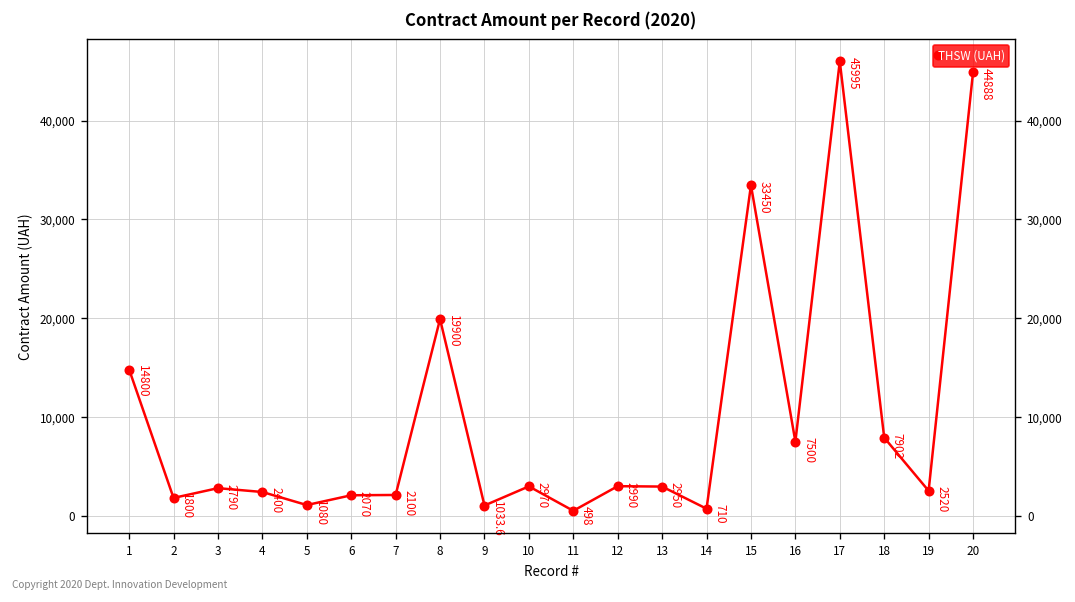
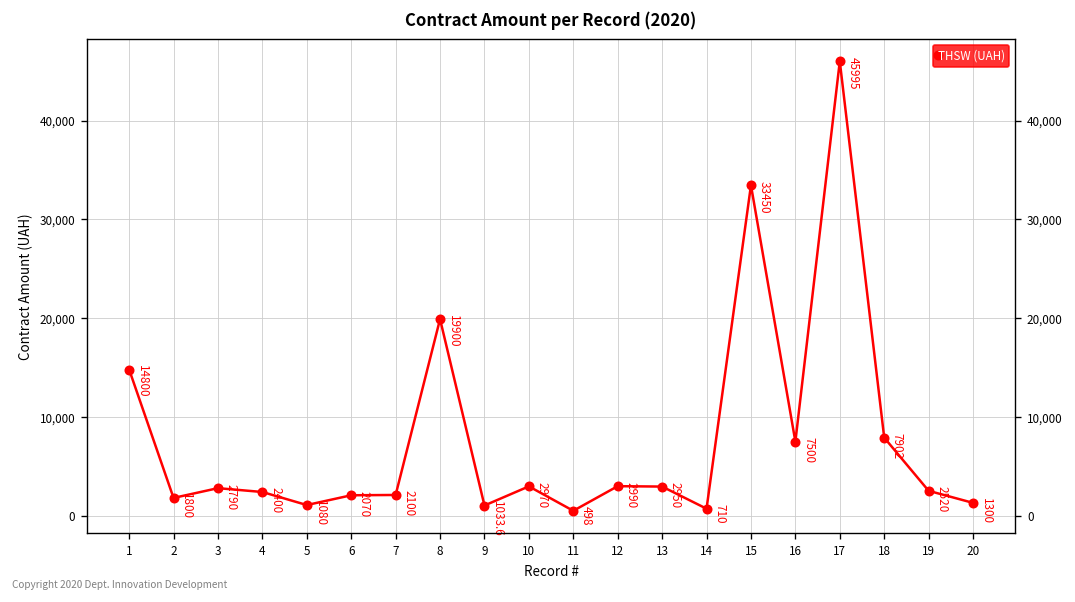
20: 44888 -> 1300
